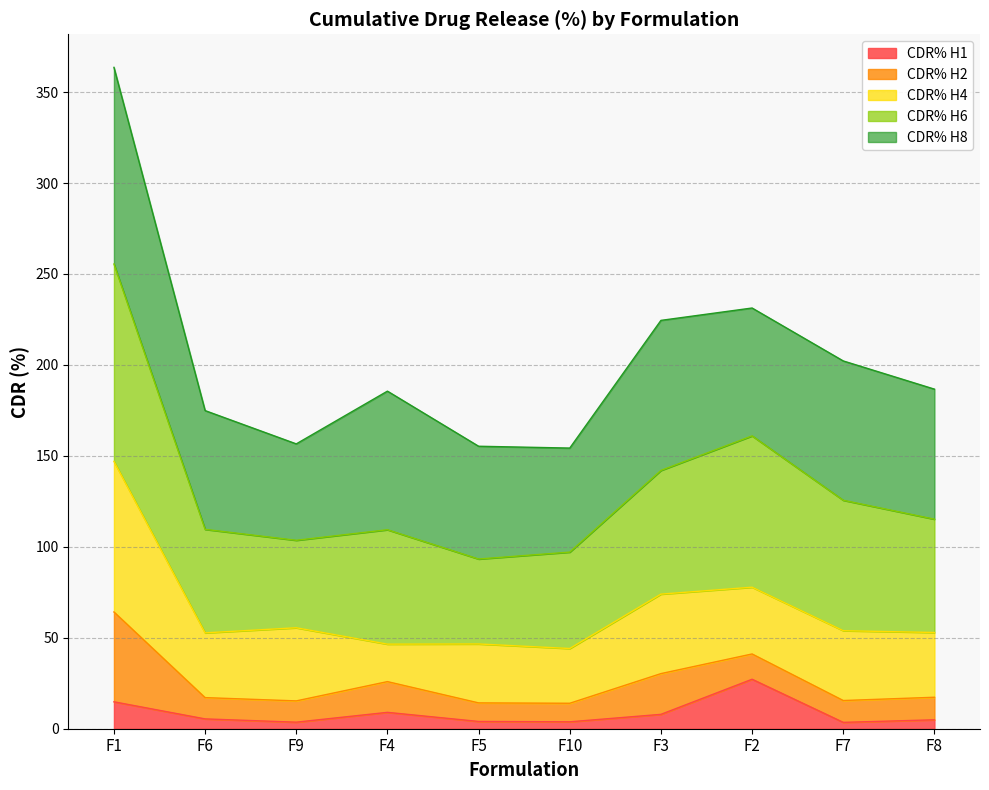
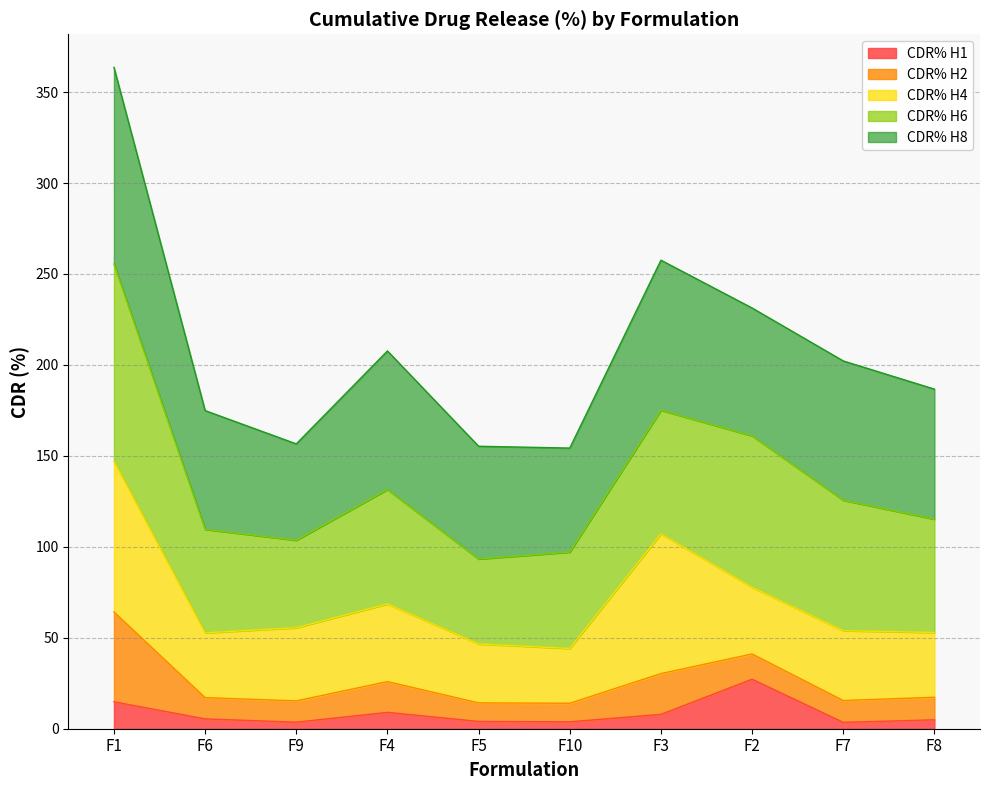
CDR% H4, F4: 21 -> 43
CDR% H4, F3: 44 -> 77
